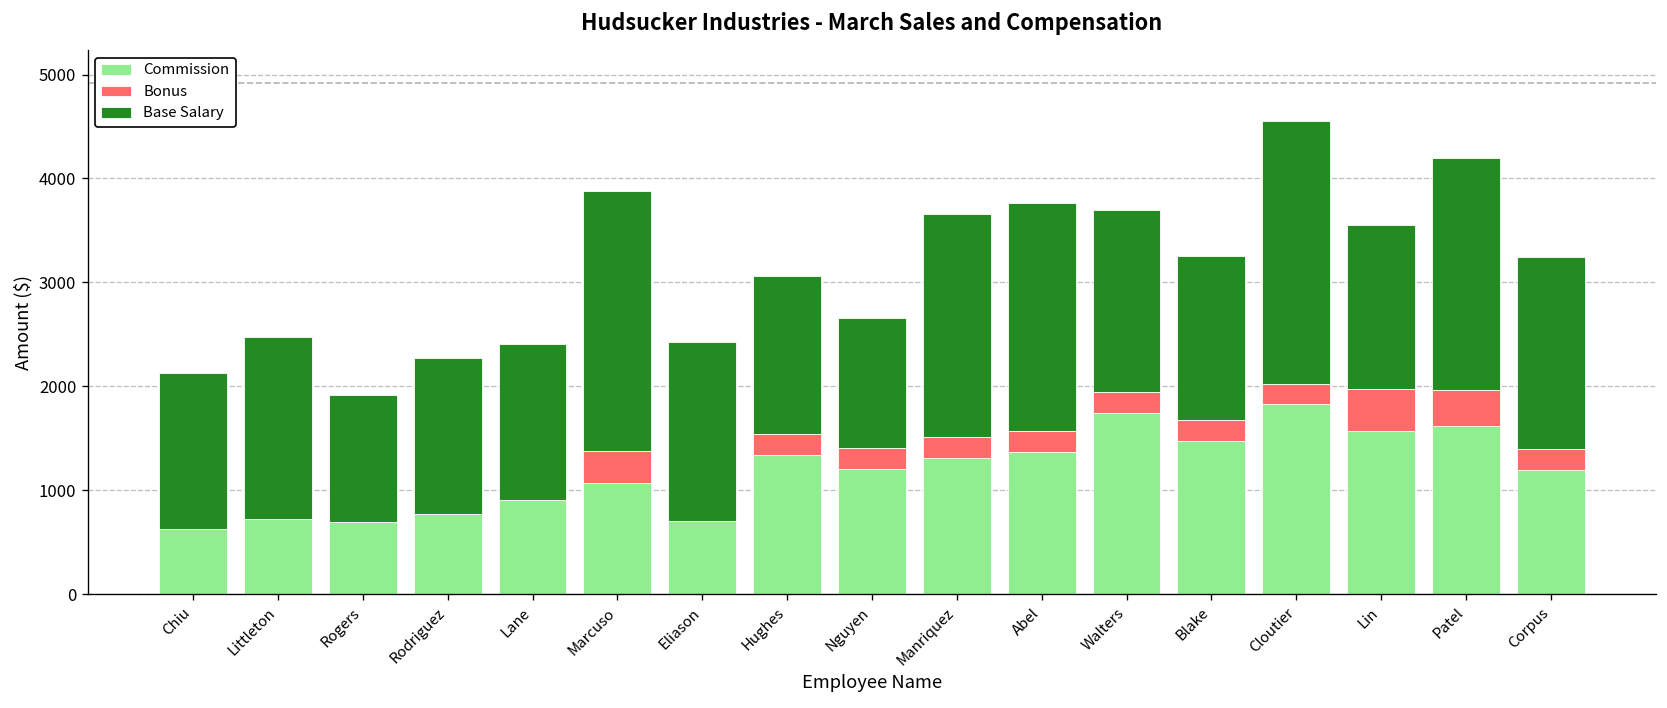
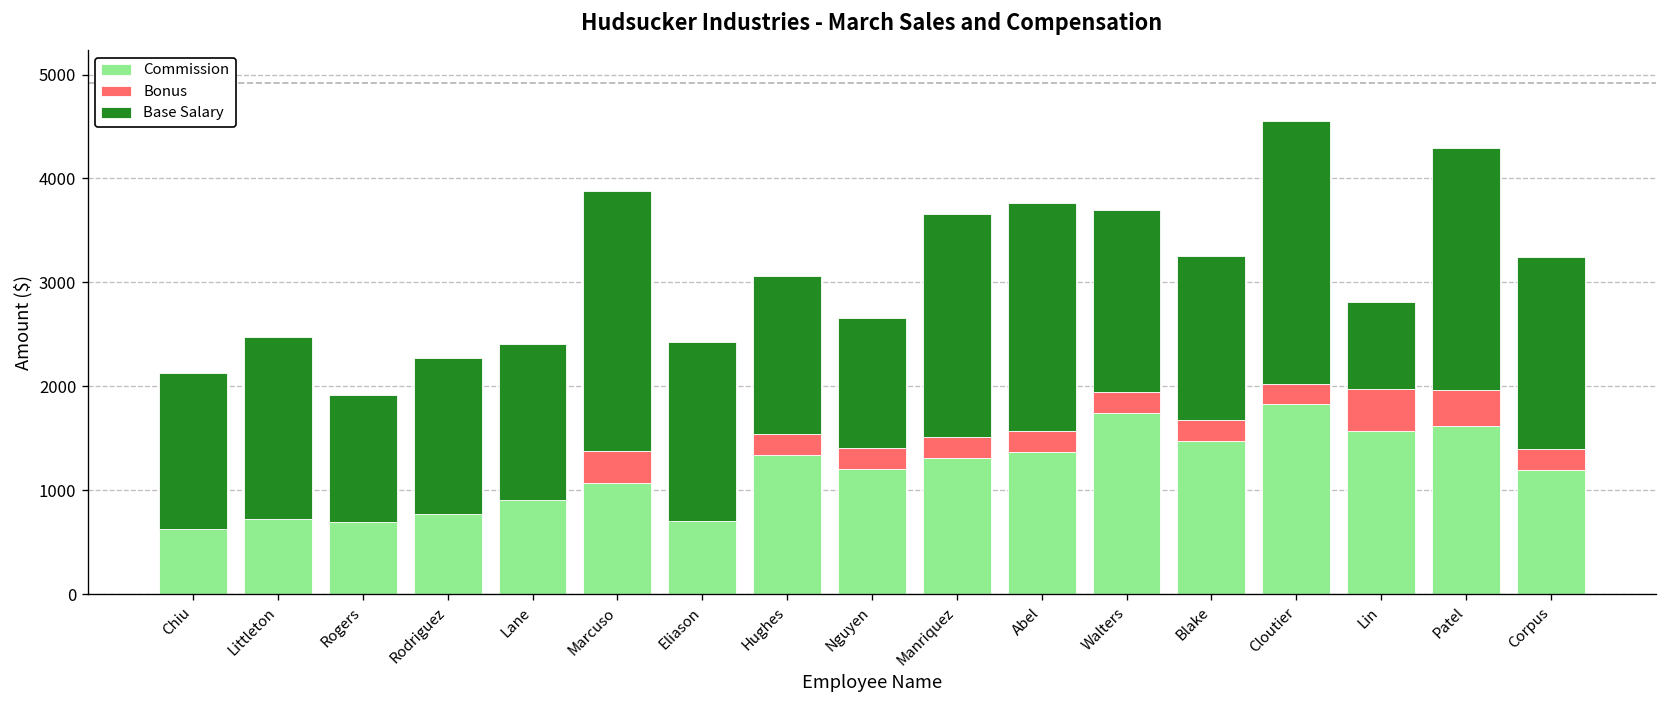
Base Salary, Lin: 1600 -> 800
Base Salary, Patel: 2200 -> 2300
